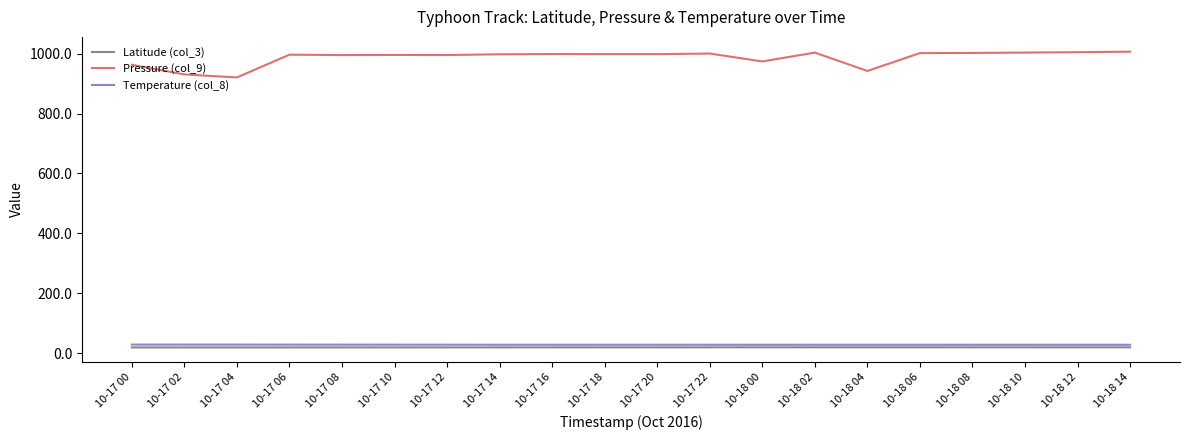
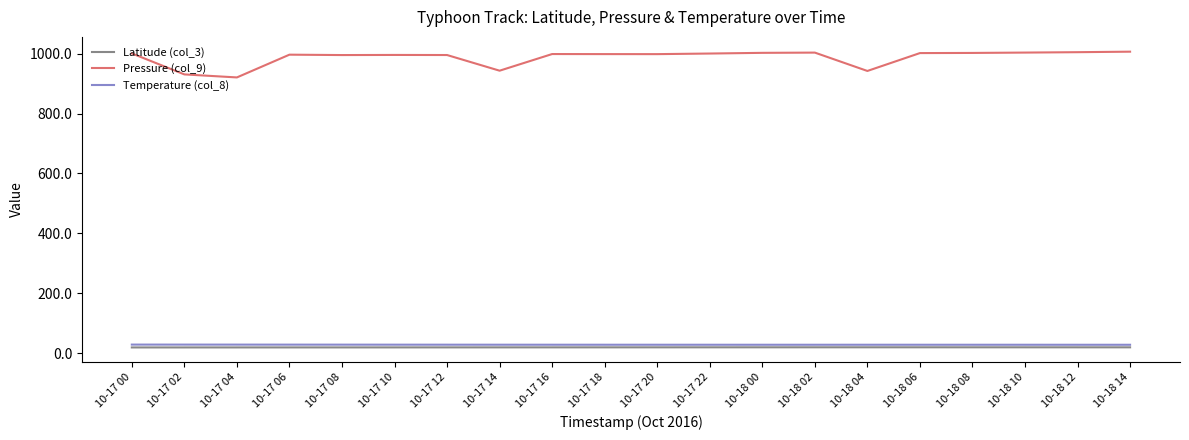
Pressure (col_9), 10-17 00: 960 -> 1000
Pressure (col_9), 10-17 14: 1000 -> 940
Pressure (col_9), 10-18 00: 970 -> 1000
